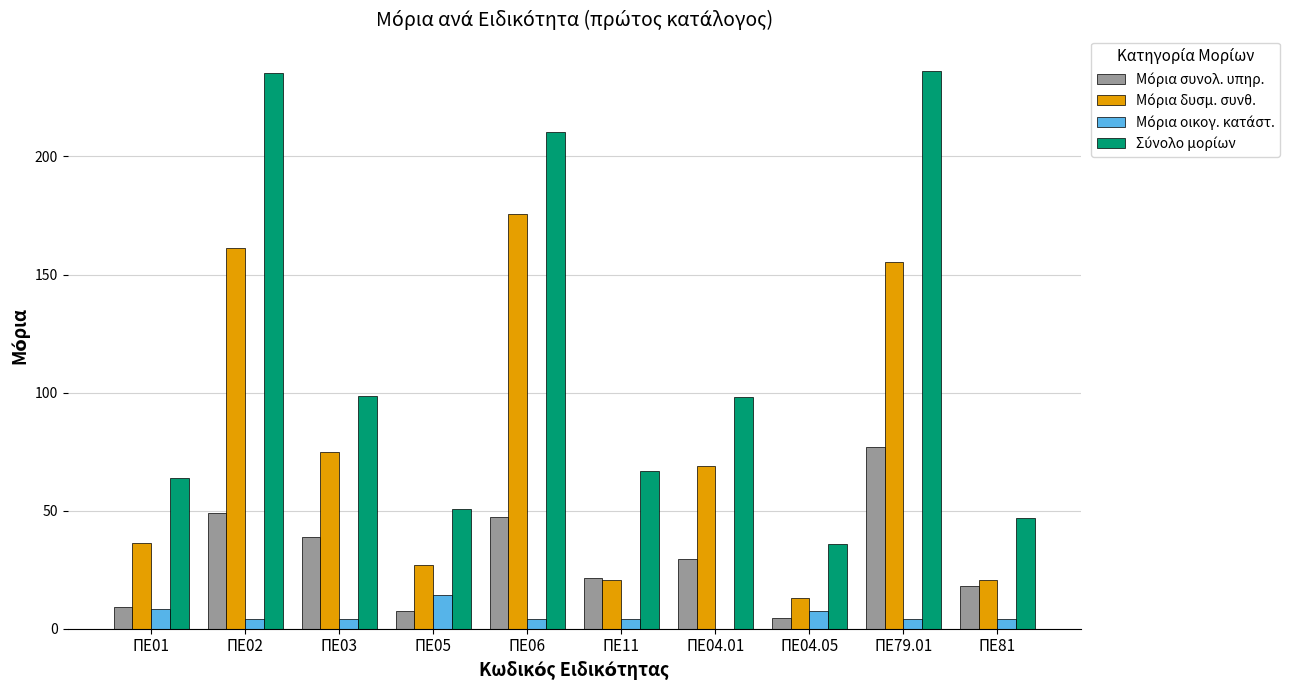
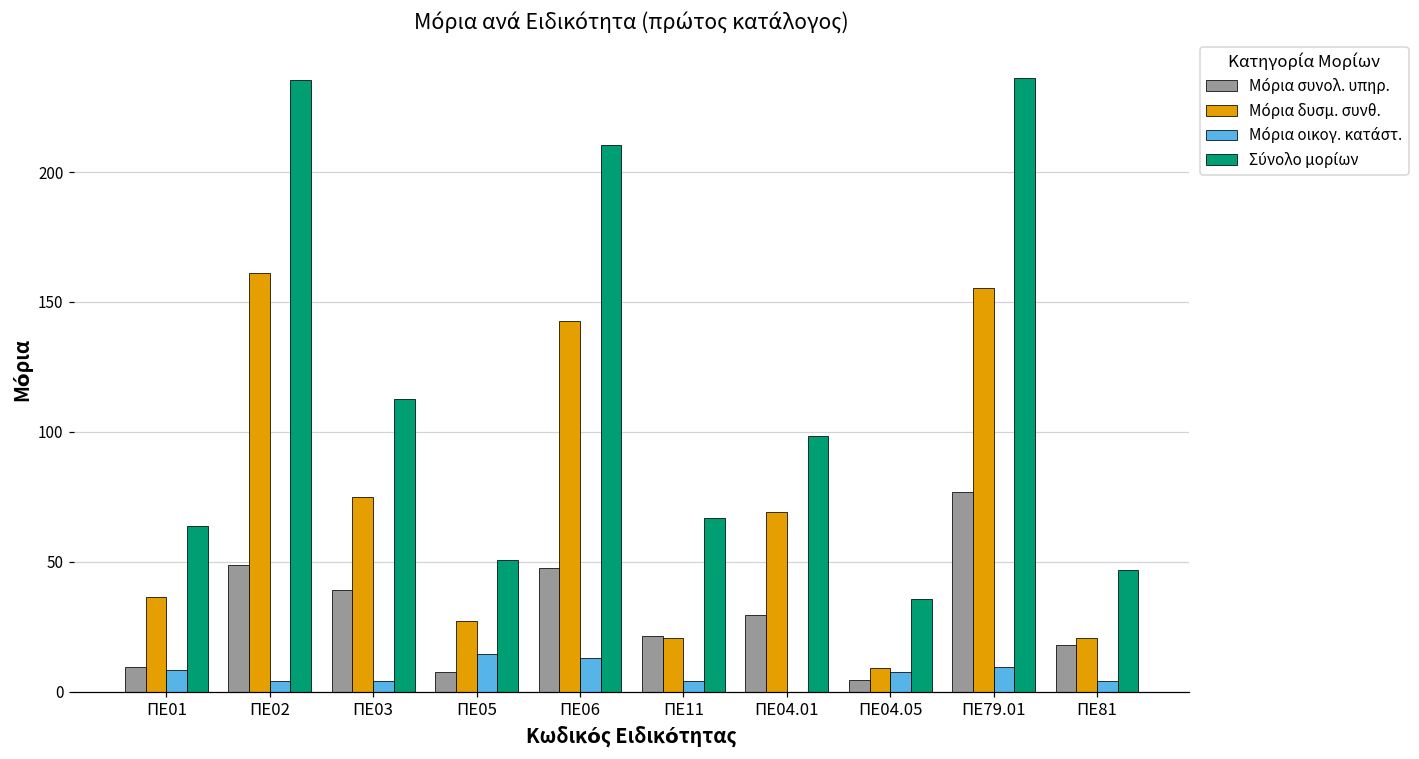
Σύνολο μορίων, ΠΕ03: 98 -> 113
Μόρια δυσμ. συνθ., ΠΕ06: 176 -> 143
Μόρια οικογ. κατάστ., ΠΕ06: 4 -> 13
Μόρια δυσμ. συνθ., ΠΕ04.05: 13 -> 9
Μόρια οικογ. κατάστ., ΠΕ79.01: 4 -> 10
